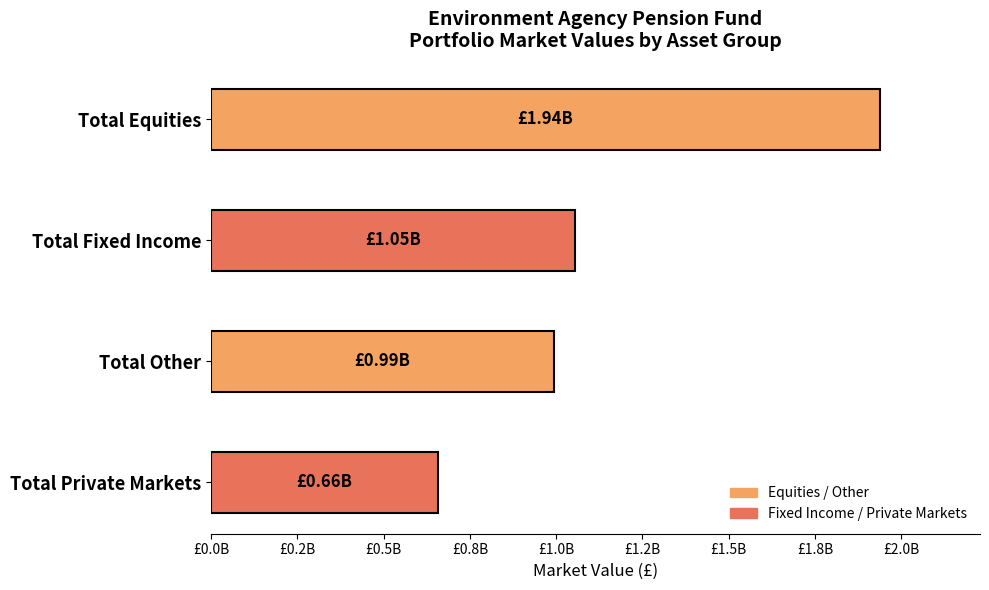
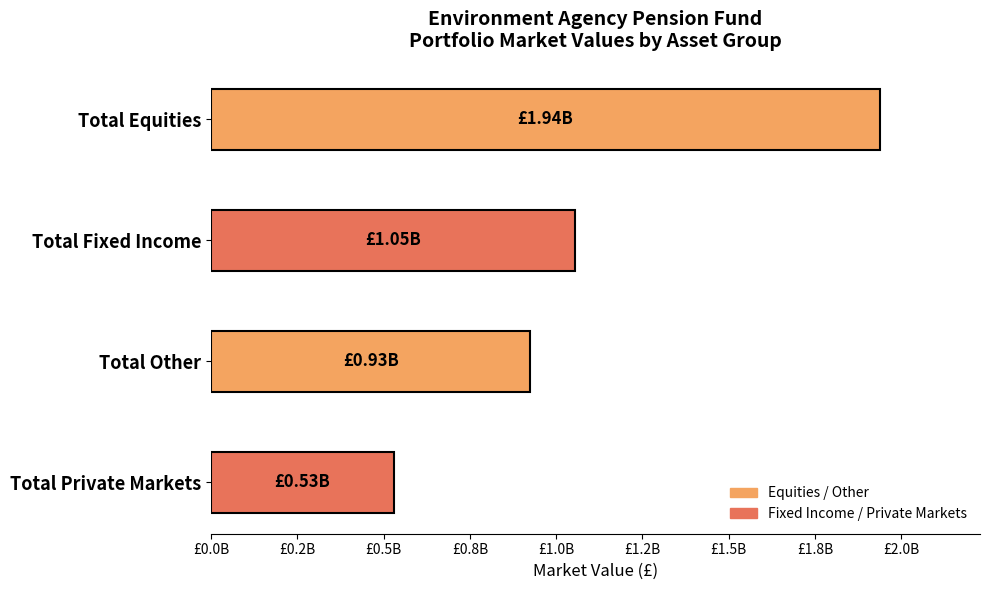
Total Other: £0.99B -> £0.93B
Total Private Markets: £0.66B -> £0.53B
